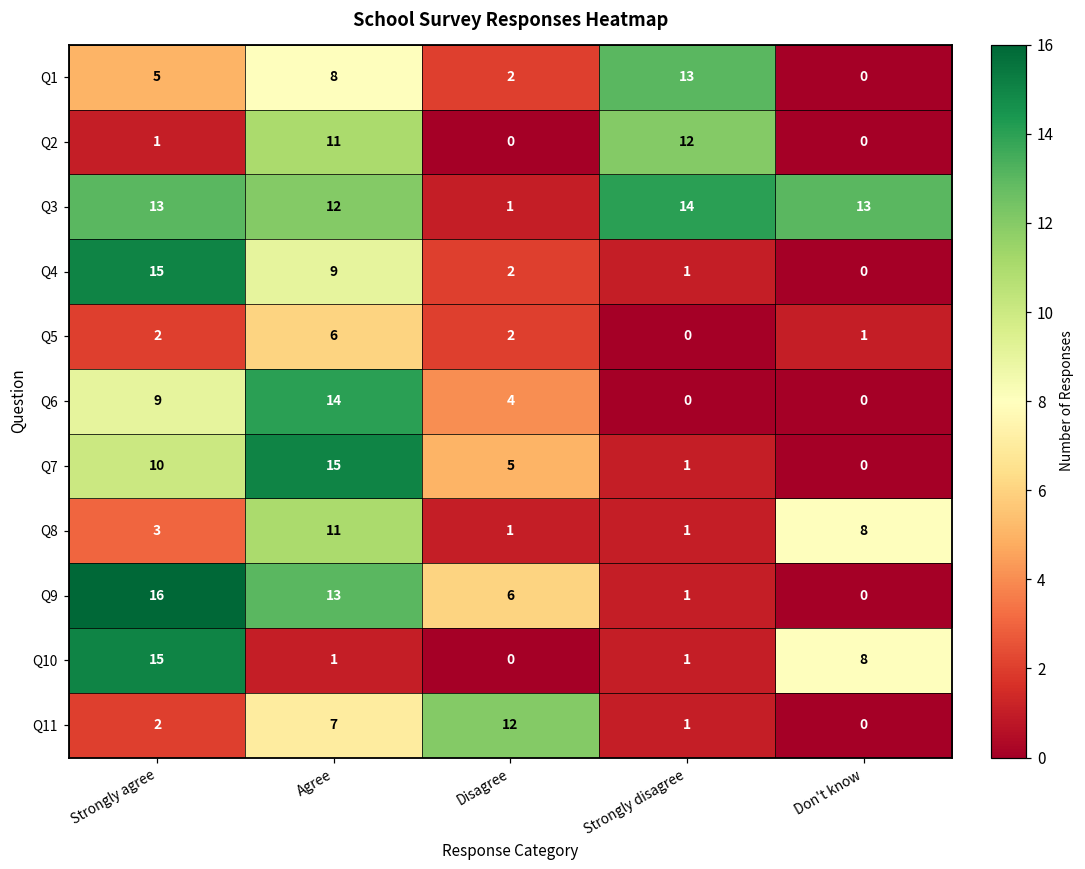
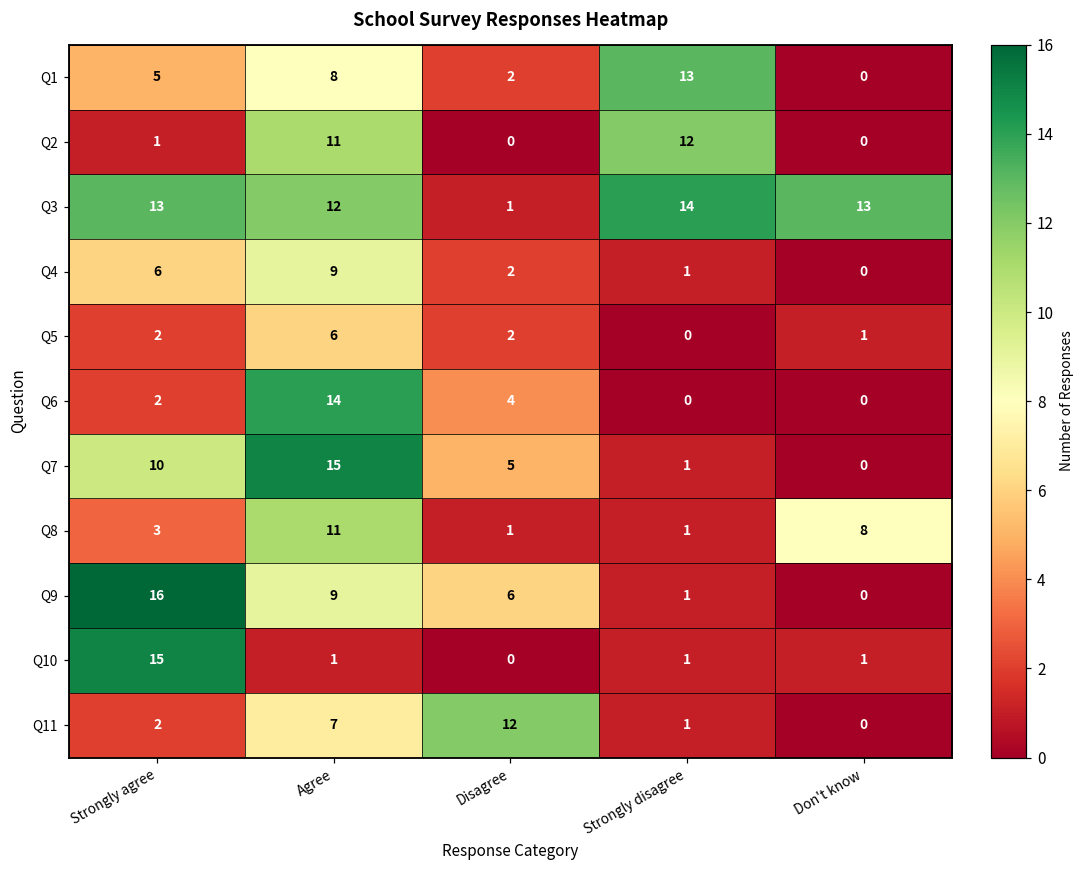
Q4, Strongly agree: 15 -> 6
Q6, Strongly agree: 9 -> 2
Q9, Agree: 13 -> 9
Q10, Don't know: 8 -> 1
